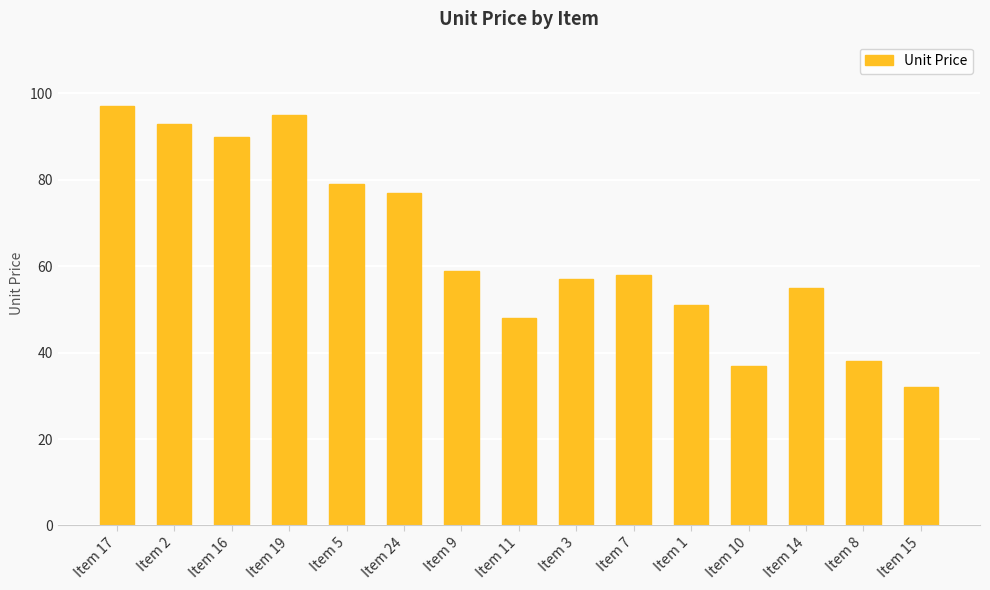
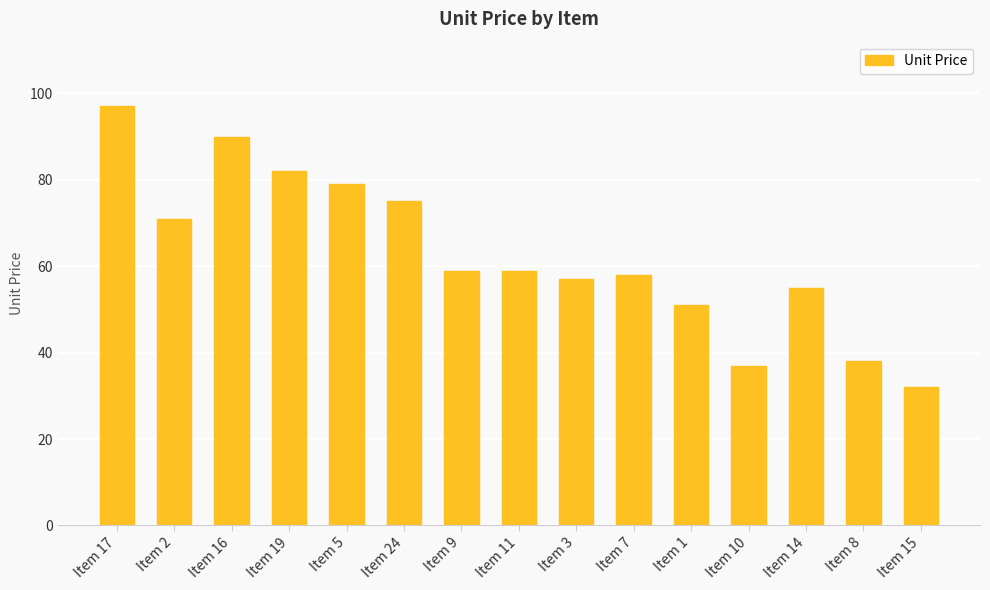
Item 2: 93 -> 71
Item 19: 95 -> 82
Item 24: 77 -> 75
Item 11: 48 -> 59
